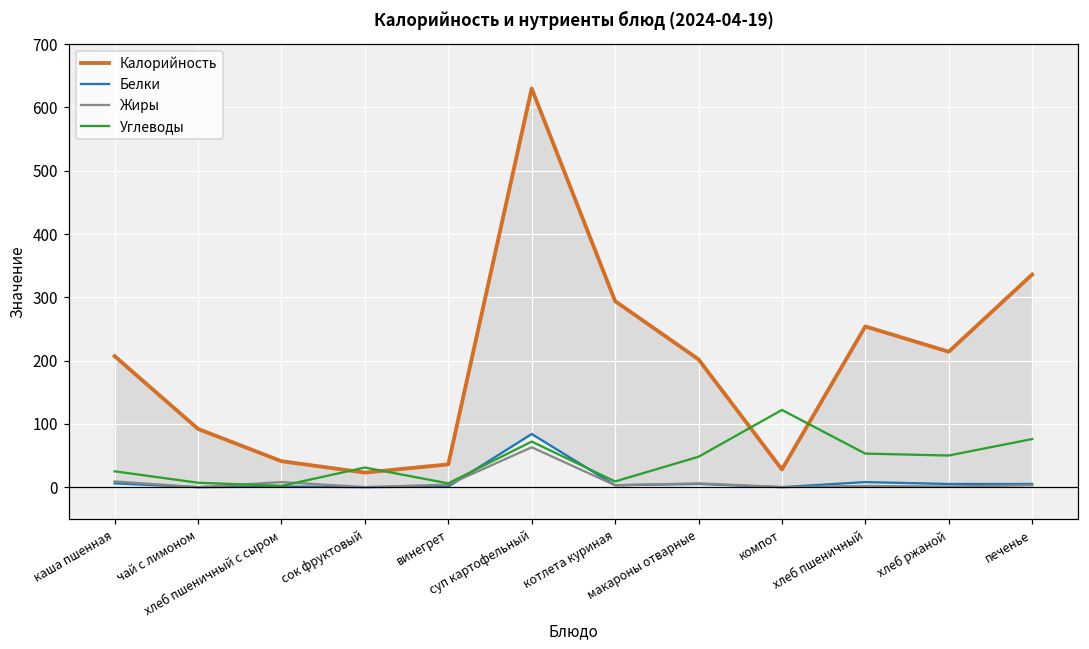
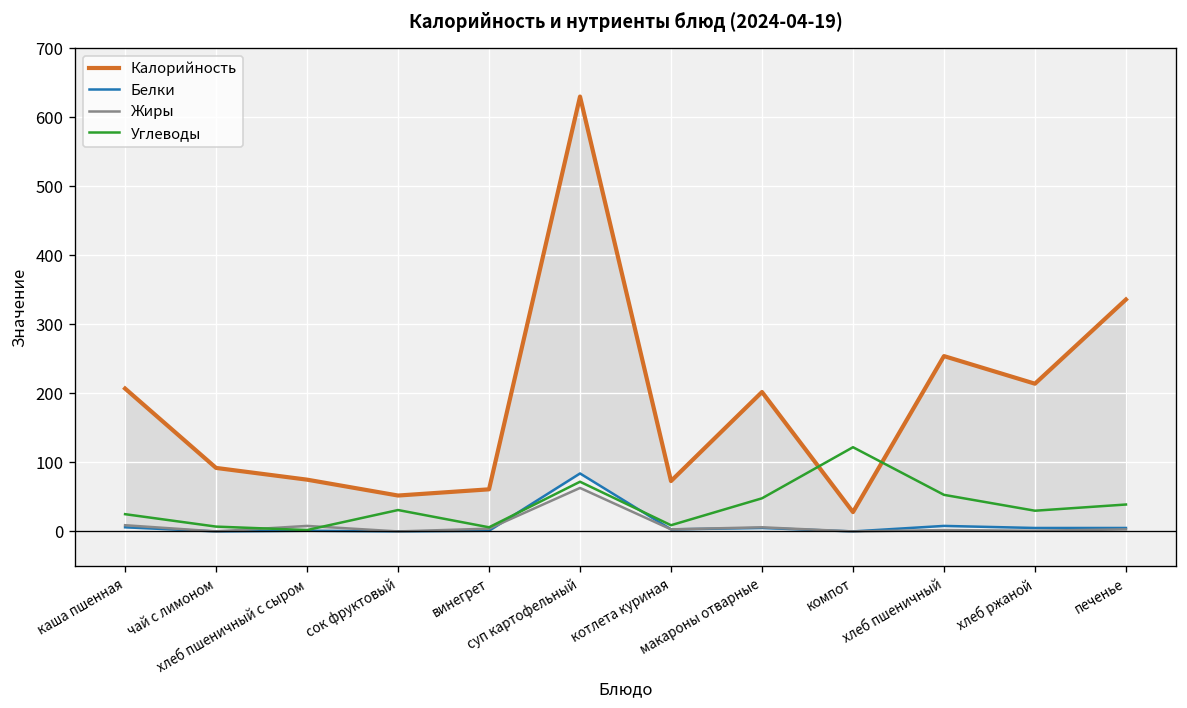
Калорийность, хлеб пшеничный с сыром: 40 -> 80
Калорийность, сок фруктовый: 20 -> 50
Калорийность, винегрет: 40 -> 60
Калорийность, котлета куриная: 290 -> 70
Углеводы, хлеб ржаной: 50 -> 30
Углеводы, печенье: 80 -> 40
